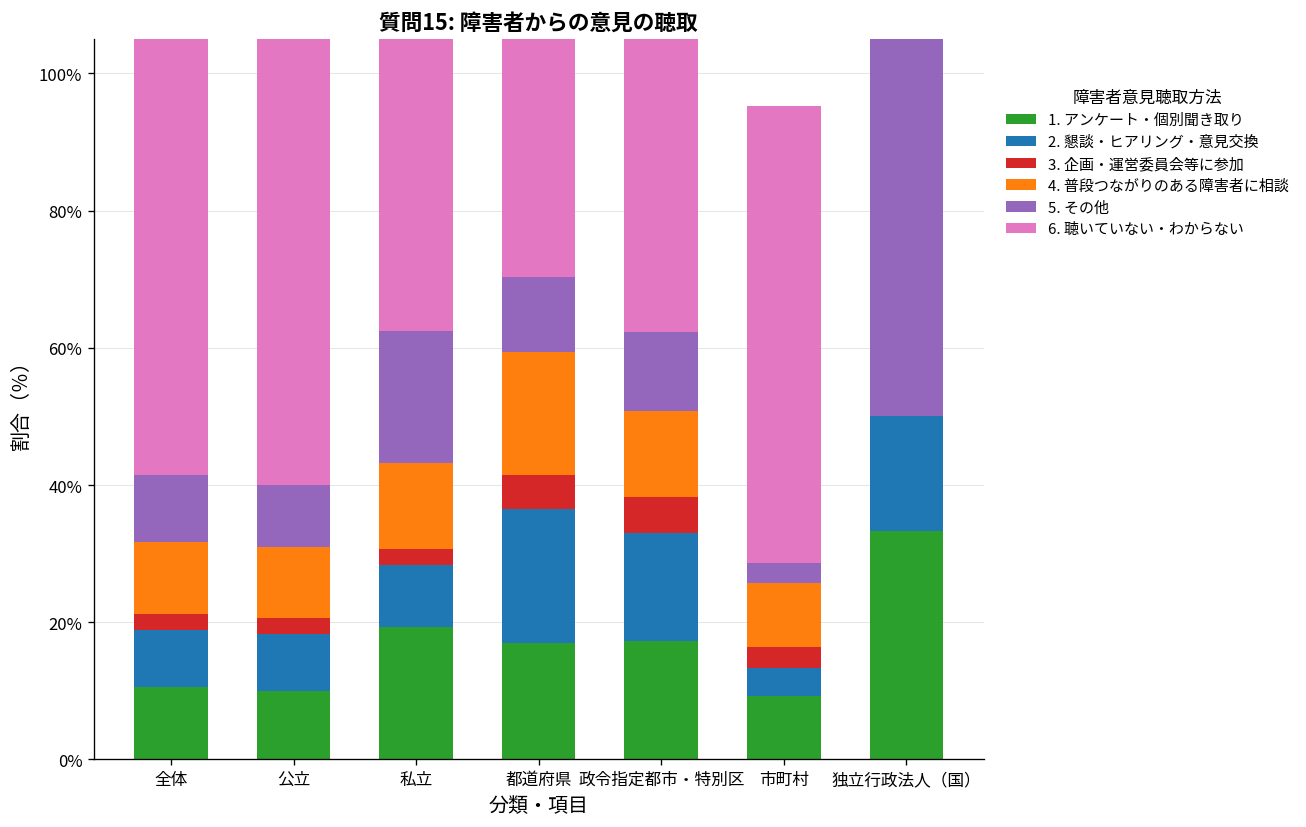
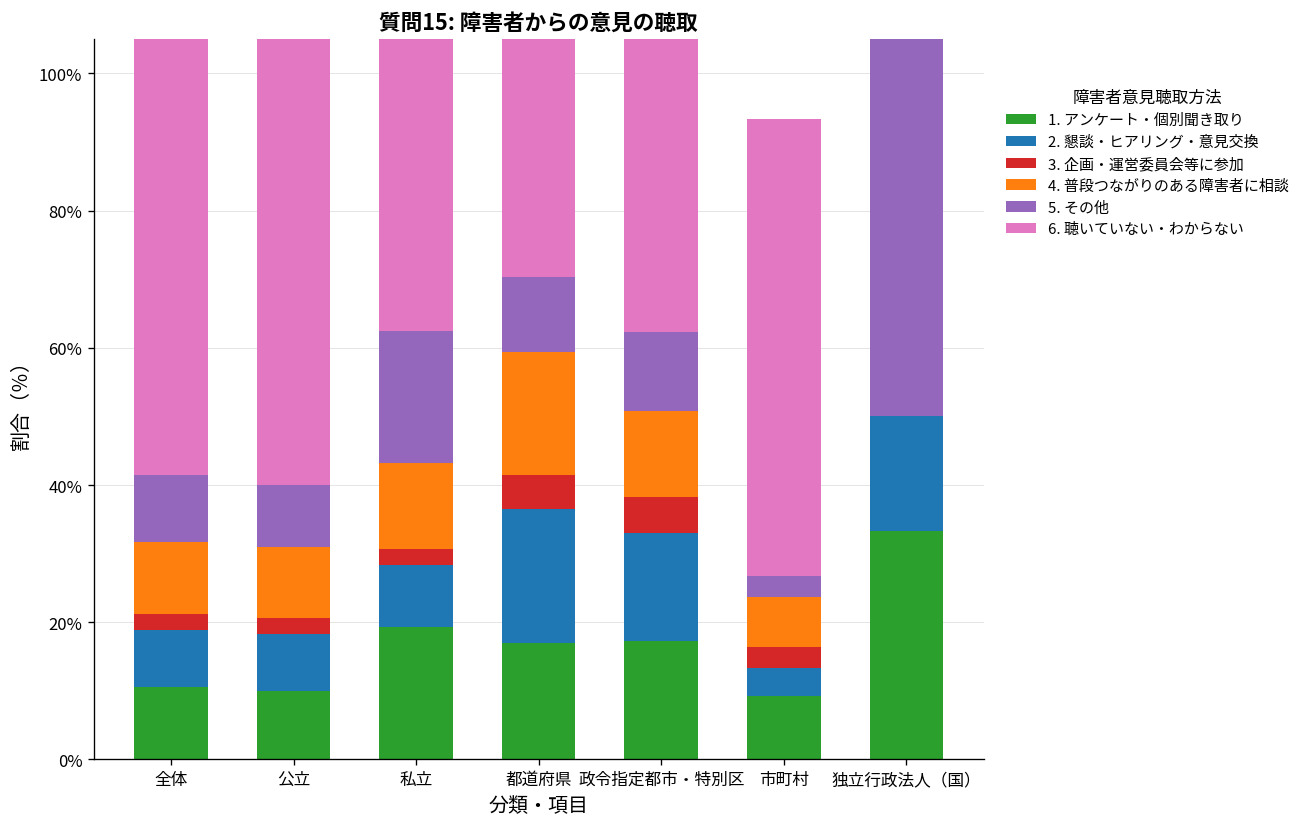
4. 普段つながりのある障害者に相談, 市町村: 9% -> 7%
